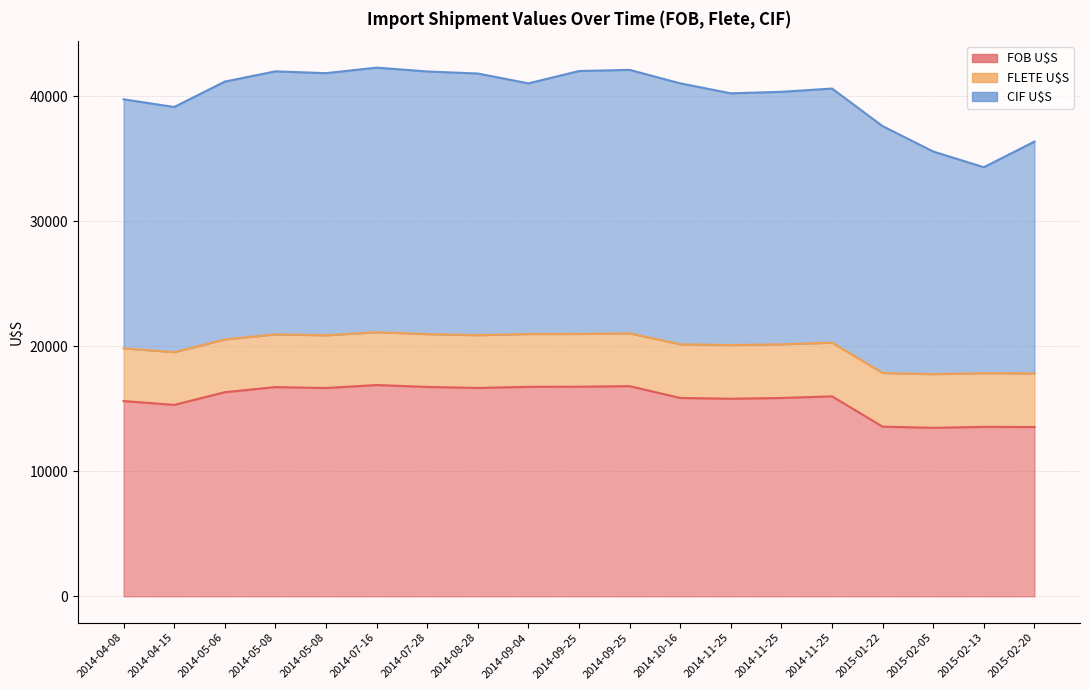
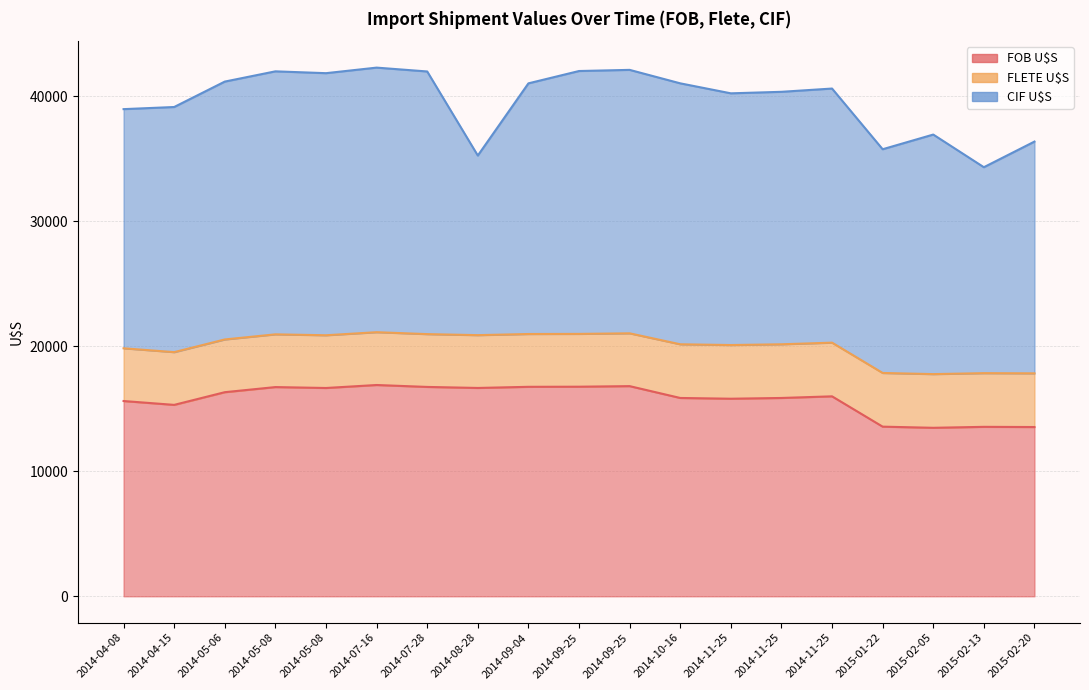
CIF U$S, 2014-04-08: 19900 -> 19100
CIF U$S, 2014-08-28: 20900 -> 14400
CIF U$S, 2015-01-22: 19700 -> 17900
CIF U$S, 2015-02-05: 17800 -> 19200
